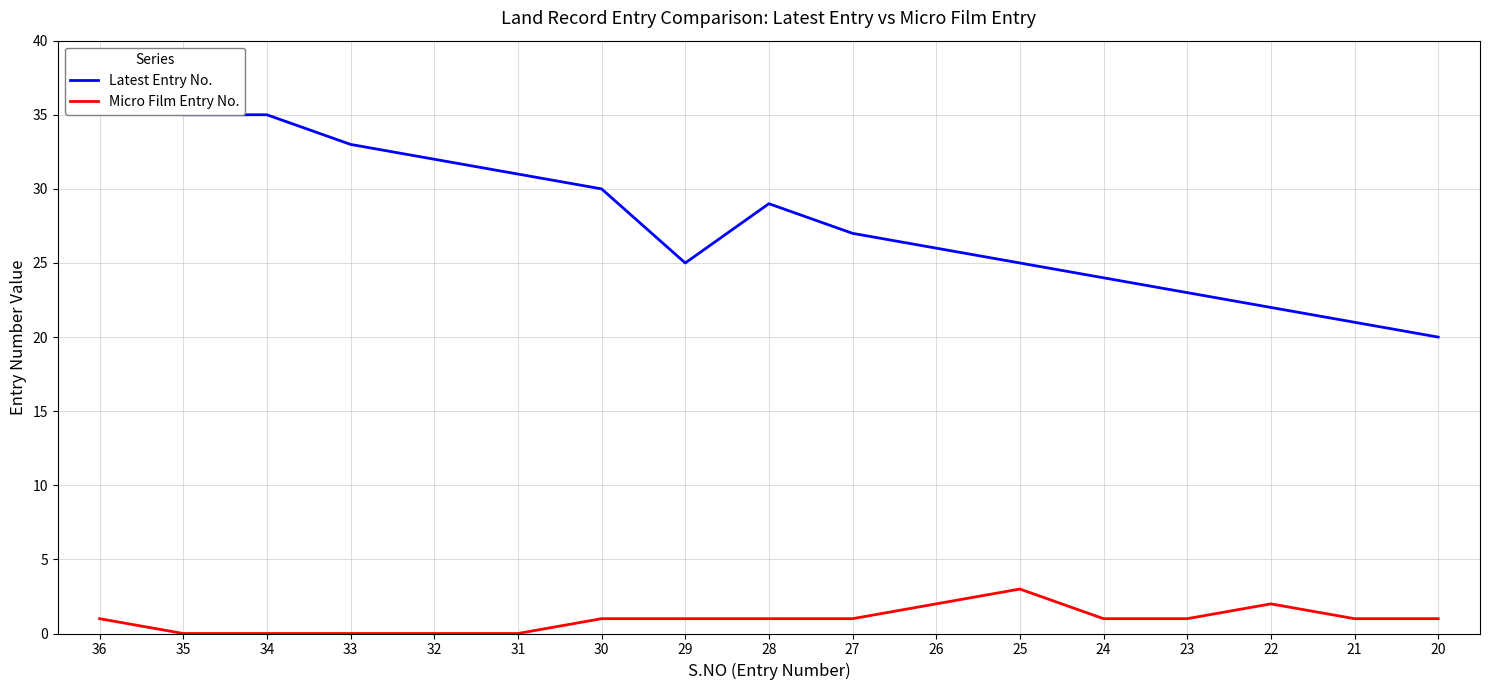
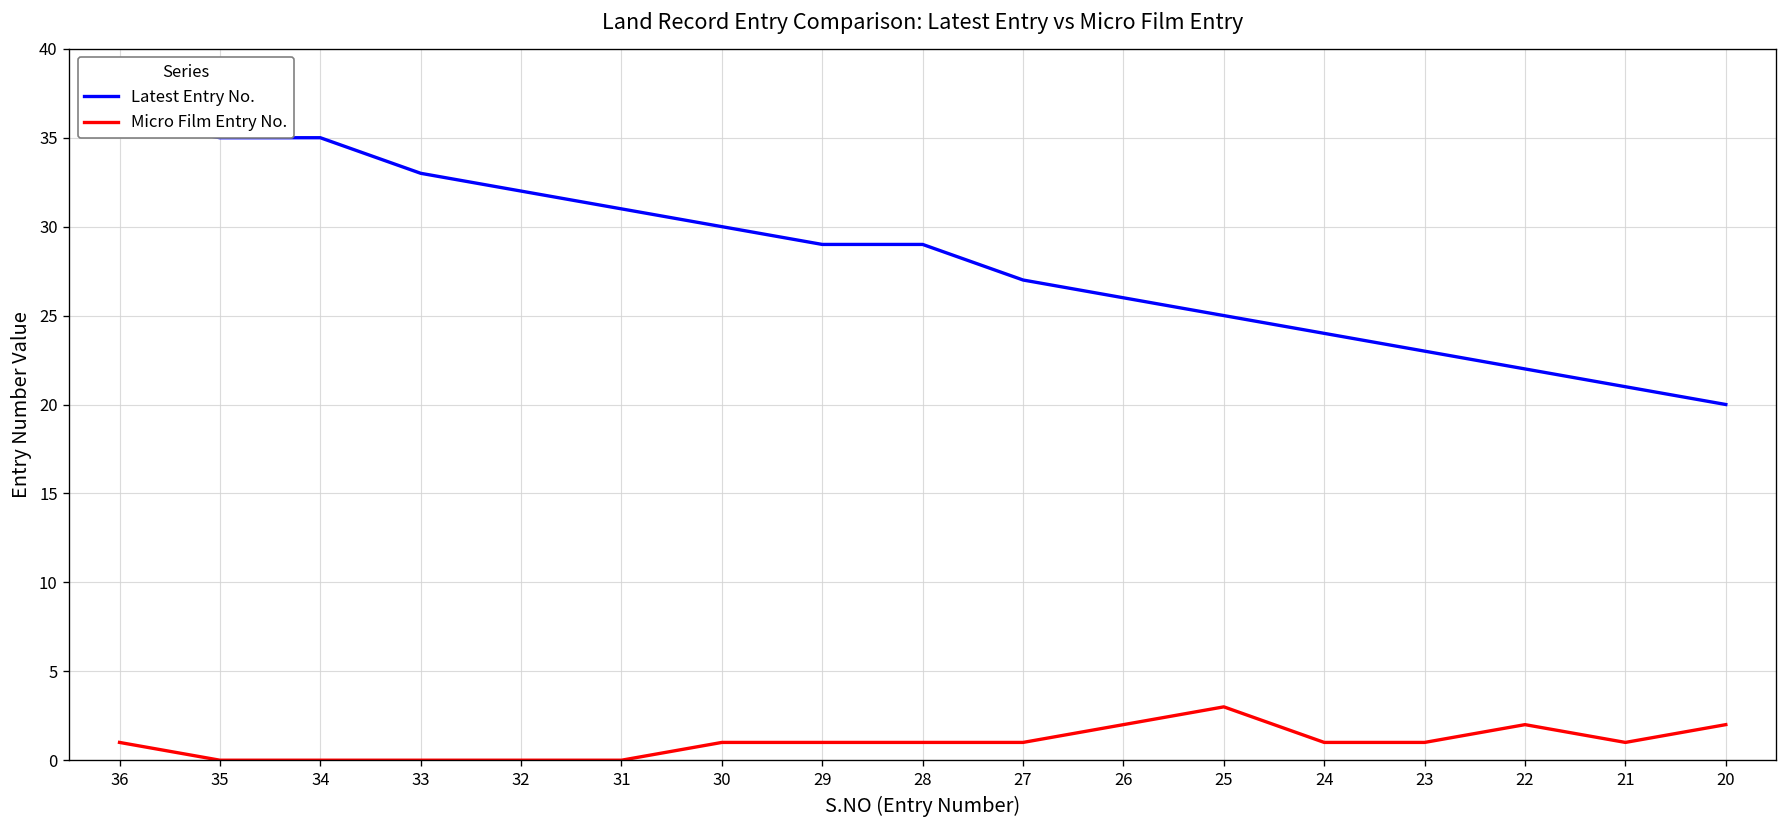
Latest Entry No., 29: 25 -> 29
Micro Film Entry No., 20: 1 -> 2
